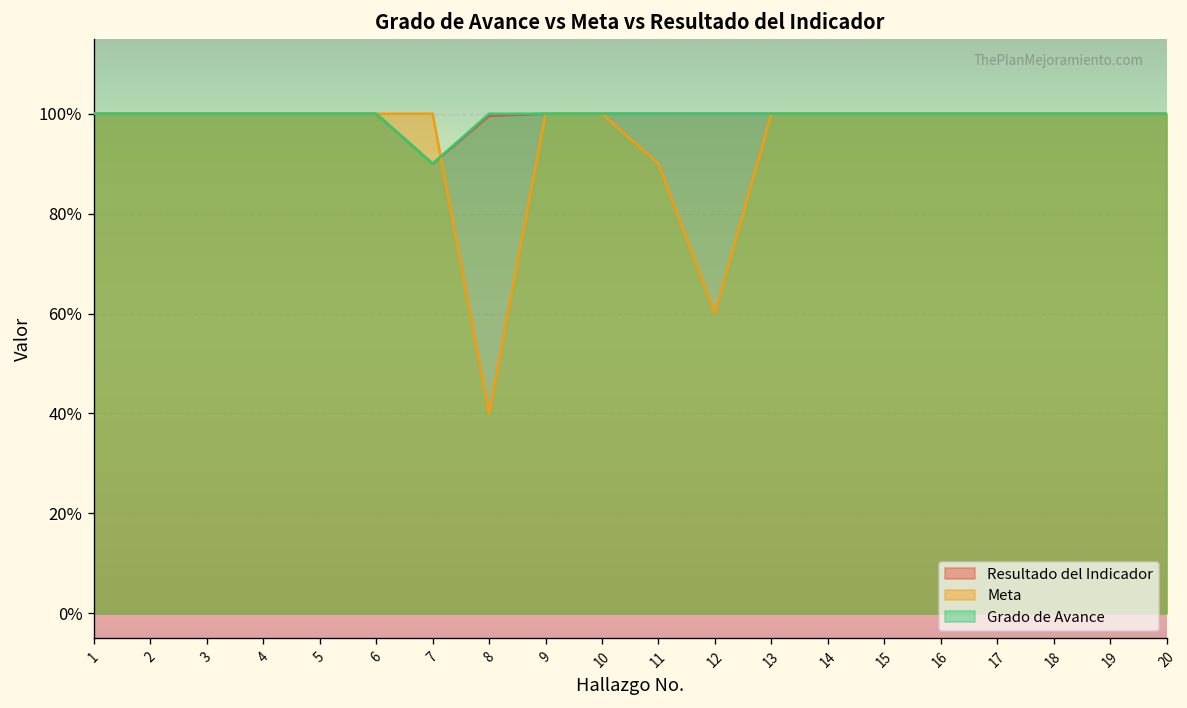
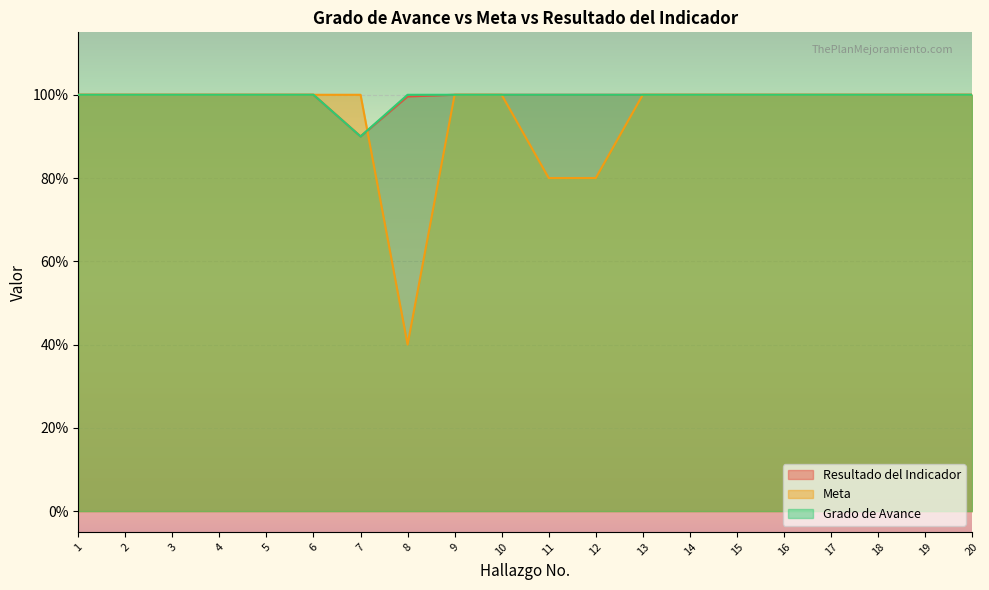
Meta, 11: 90% -> 80%
Meta, 12: 60% -> 80%
